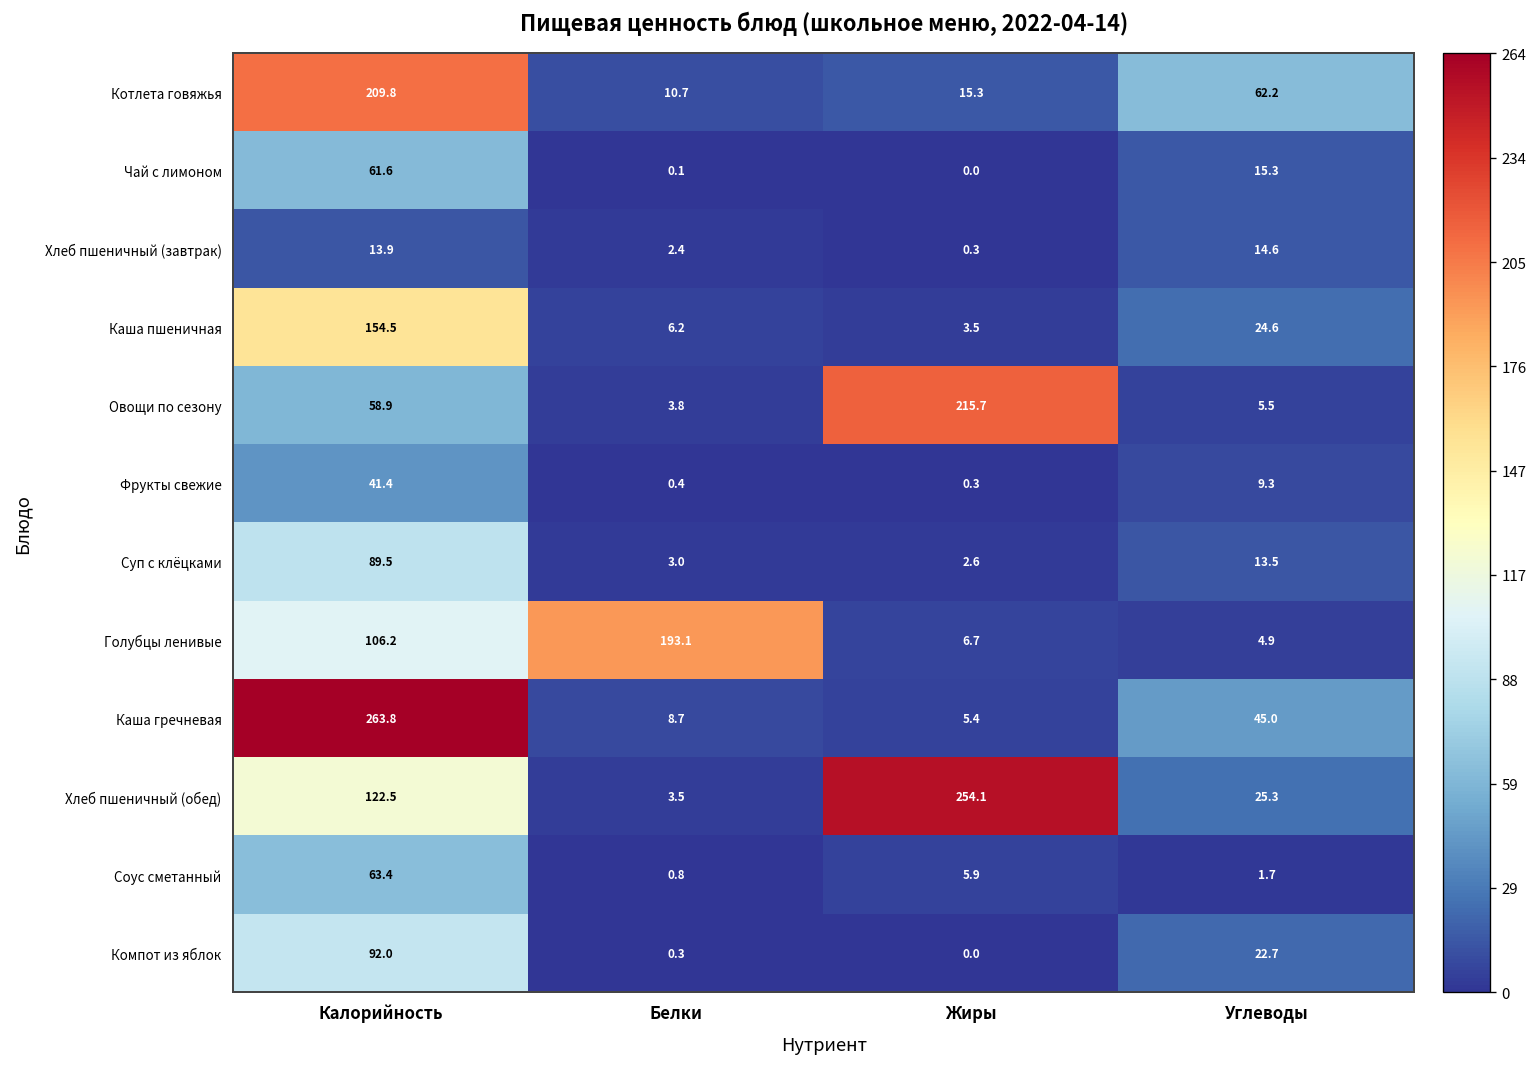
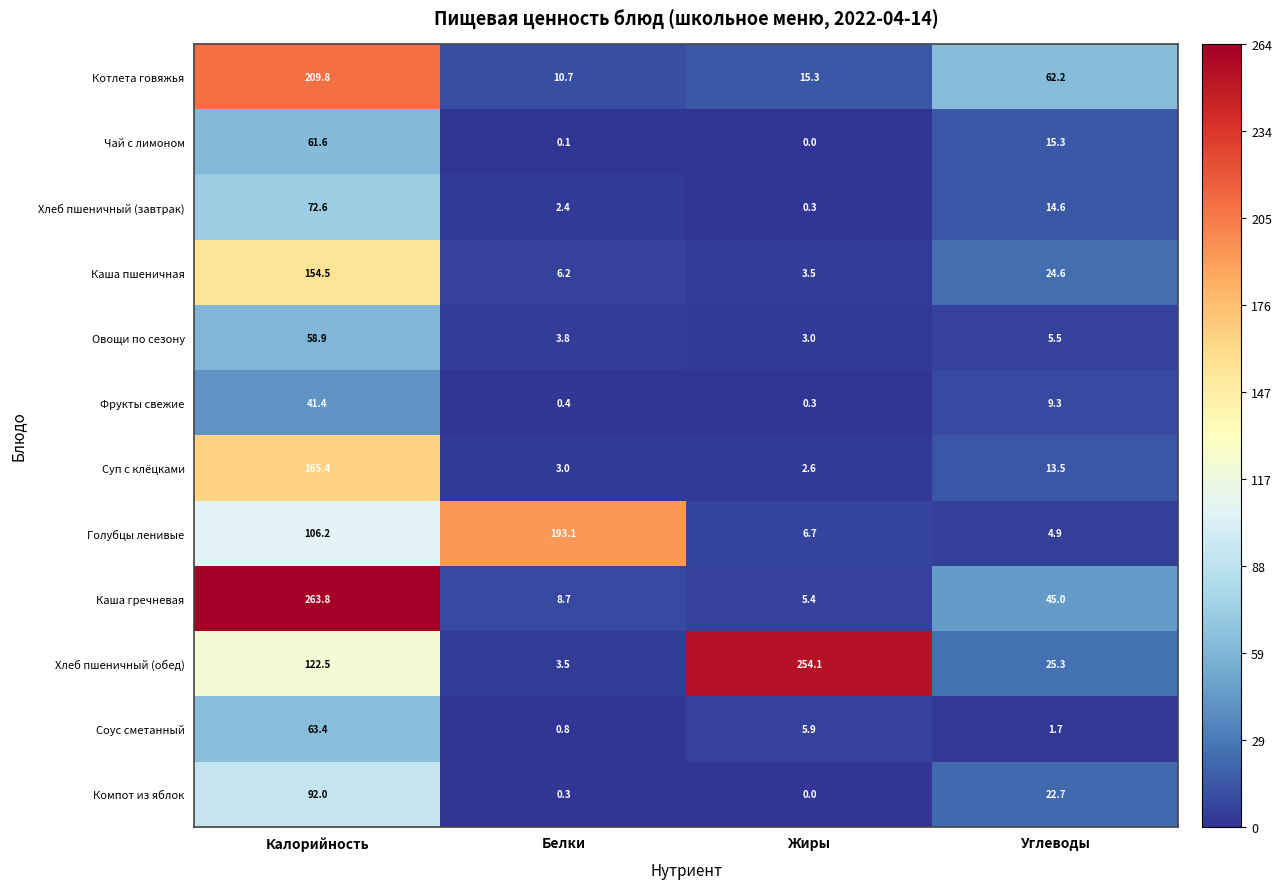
Хлеб пшеничный (завтрак), Калорийность: 13.9 -> 72.6
Овощи по сезону, Жиры: 215.7 -> 3.0
Суп с клёцками, Калорийность: 89.5 -> 165.4
